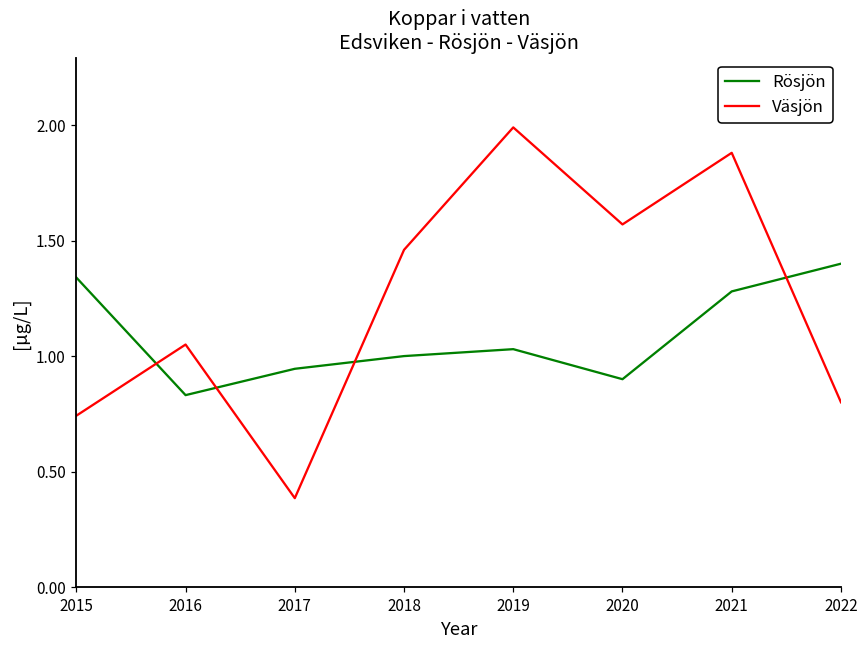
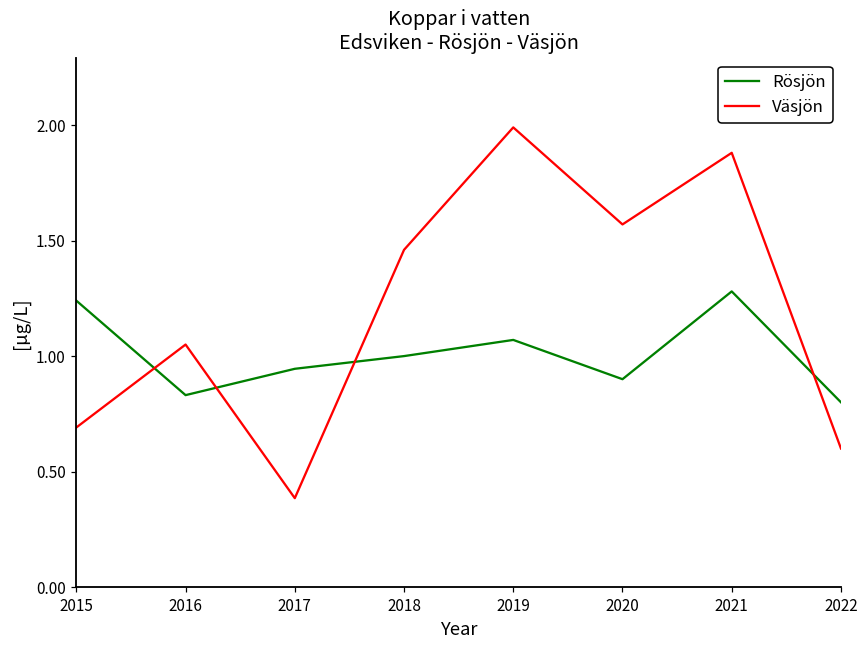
Rösjön, 2015: 1.34 -> 1.24
Väsjön, 2015: 0.74 -> 0.69
Rösjön, 2019: 1.03 -> 1.07
Rösjön, 2022: 1.4 -> 0.8
Väsjön, 2022: 0.8 -> 0.6
